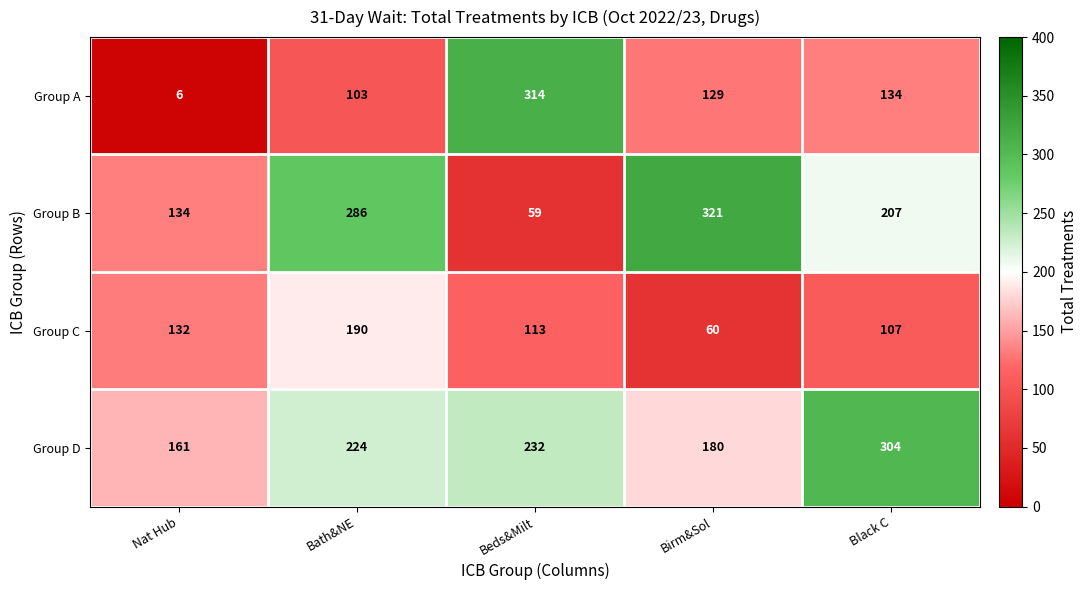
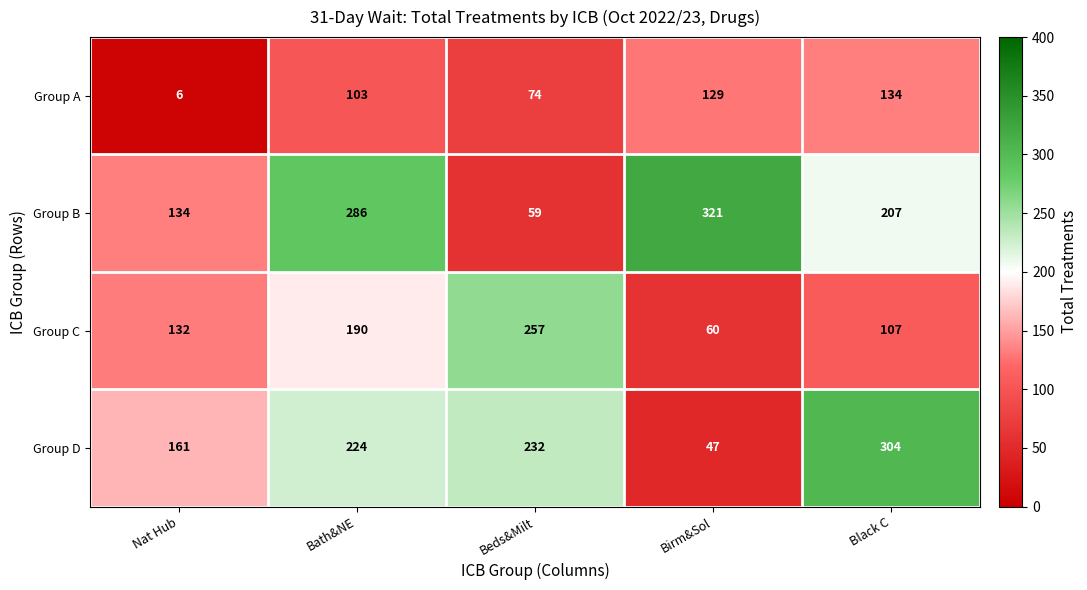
Group A, Beds&Milt: 314 -> 74
Group C, Beds&Milt: 113 -> 257
Group D, Birm&Sol: 180 -> 47
